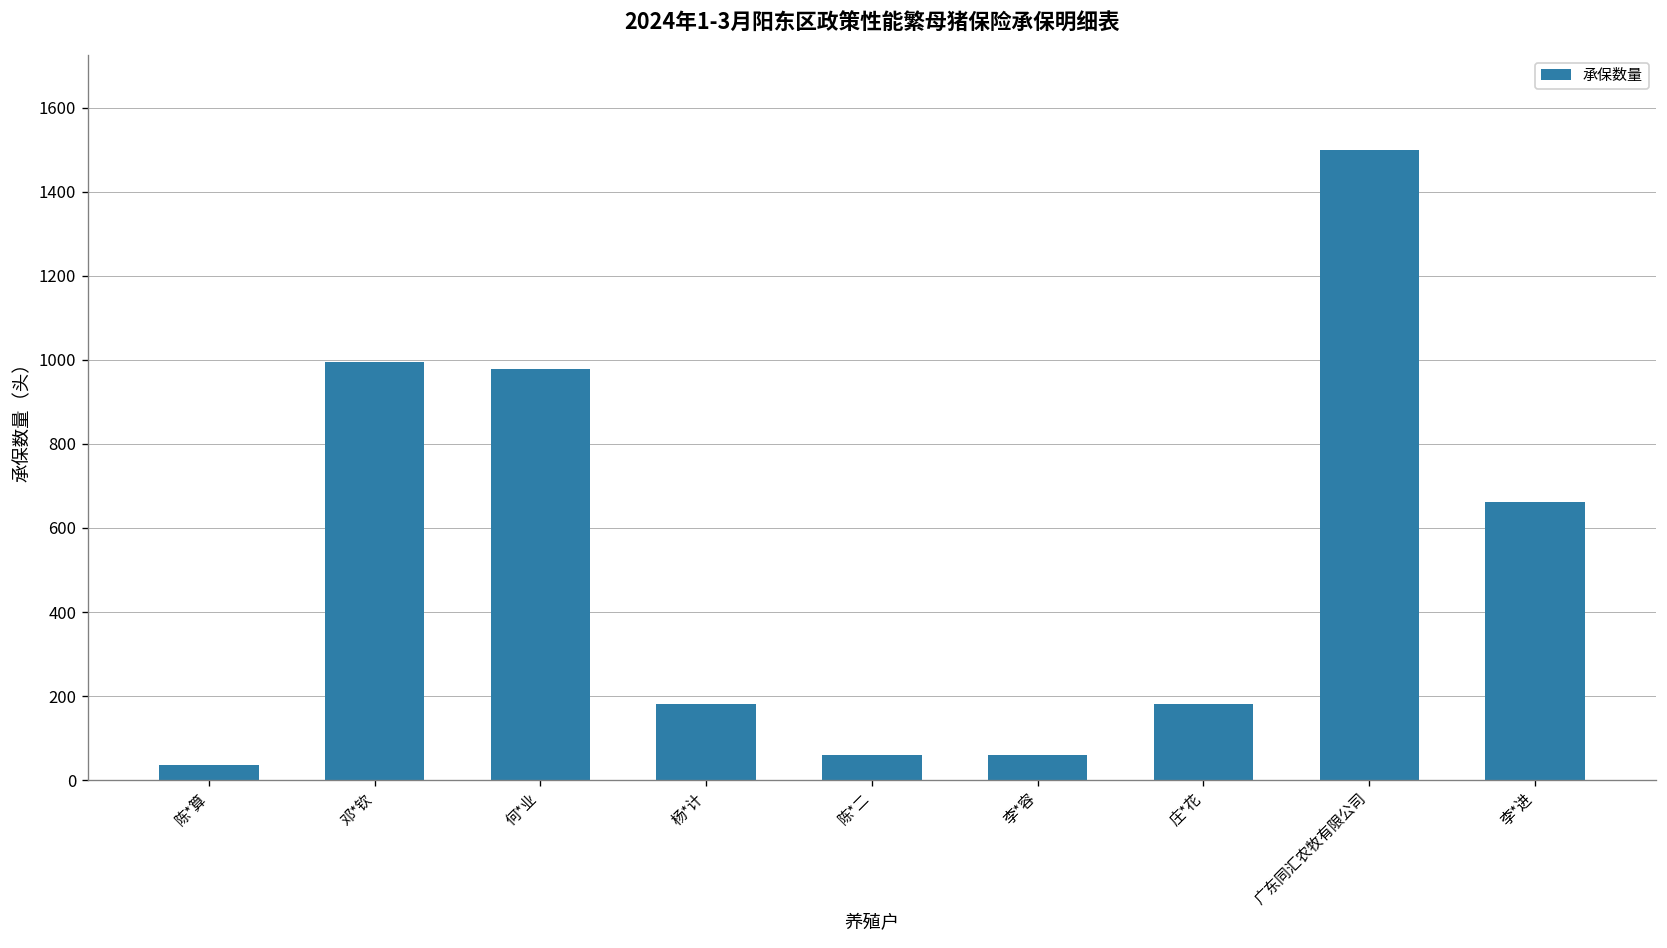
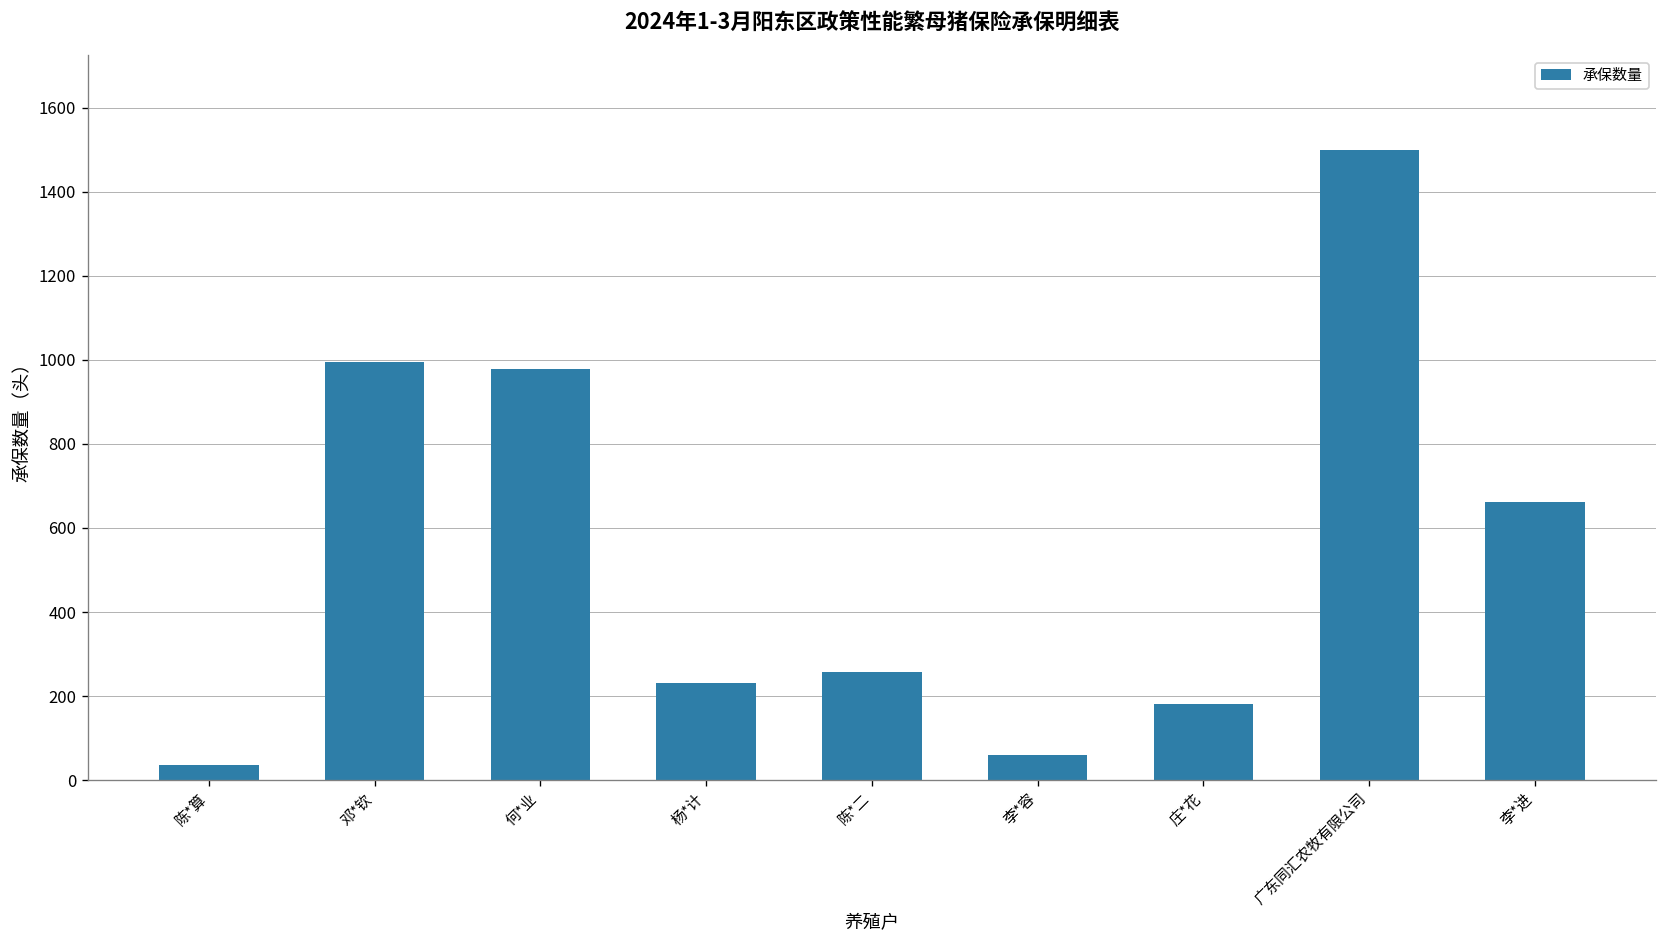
杨*计: 180 -> 230
陈*二: 60 -> 260
